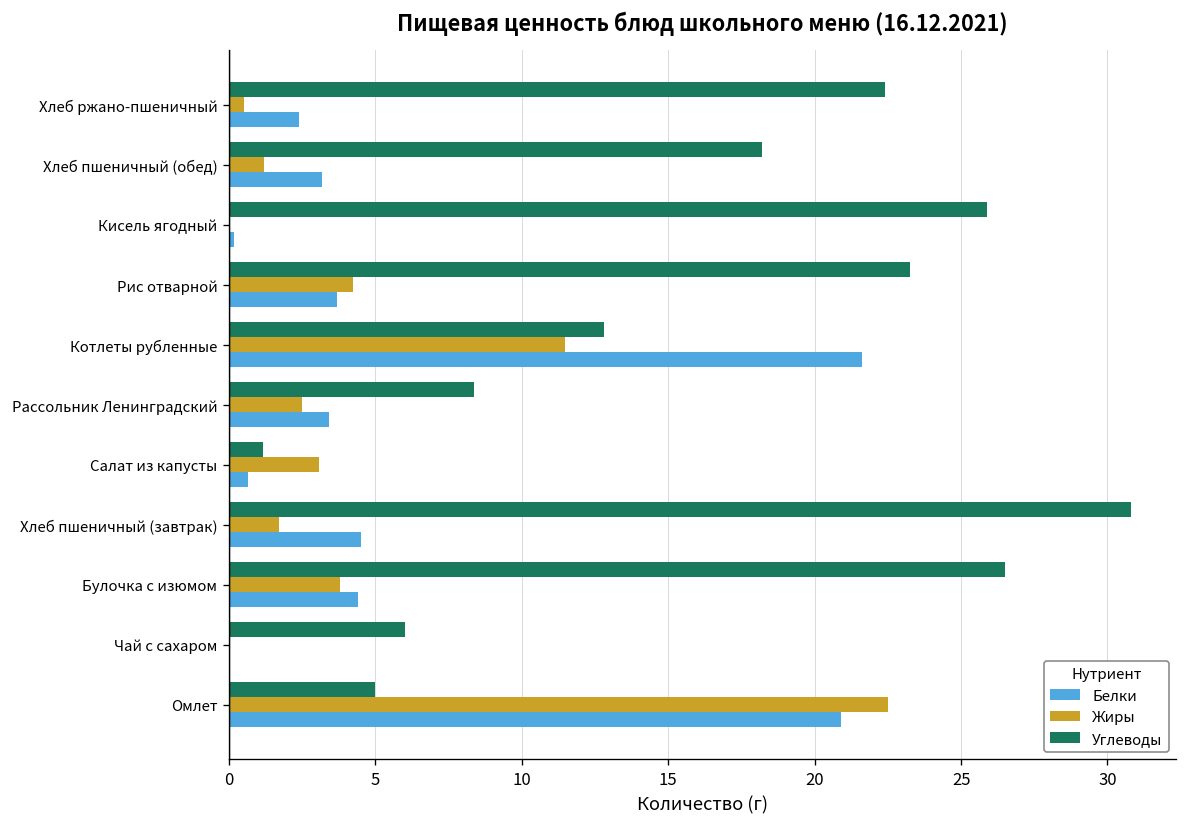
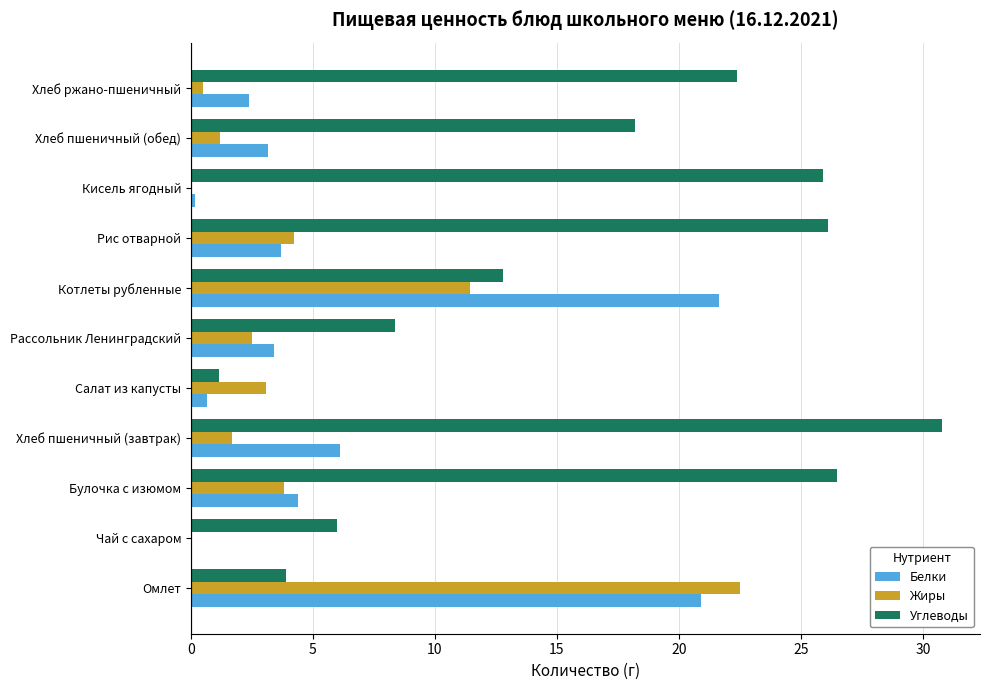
Углеводы, Рис отварной: 23.3 -> 26.1
Белки, Хлеб пшеничный (завтрак): 4.5 -> 6.1
Углеводы, Омлет: 5.0 -> 3.9
